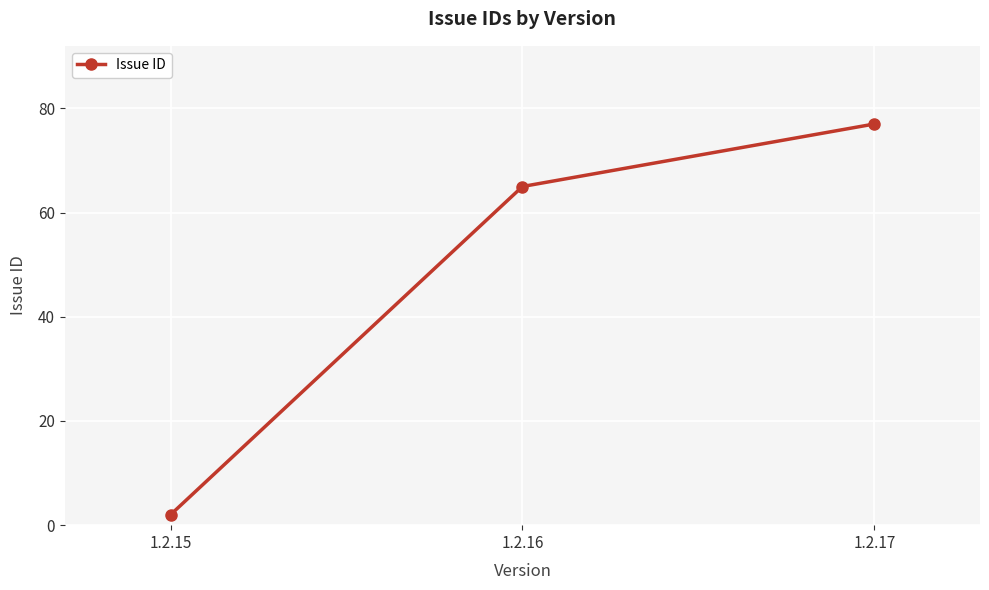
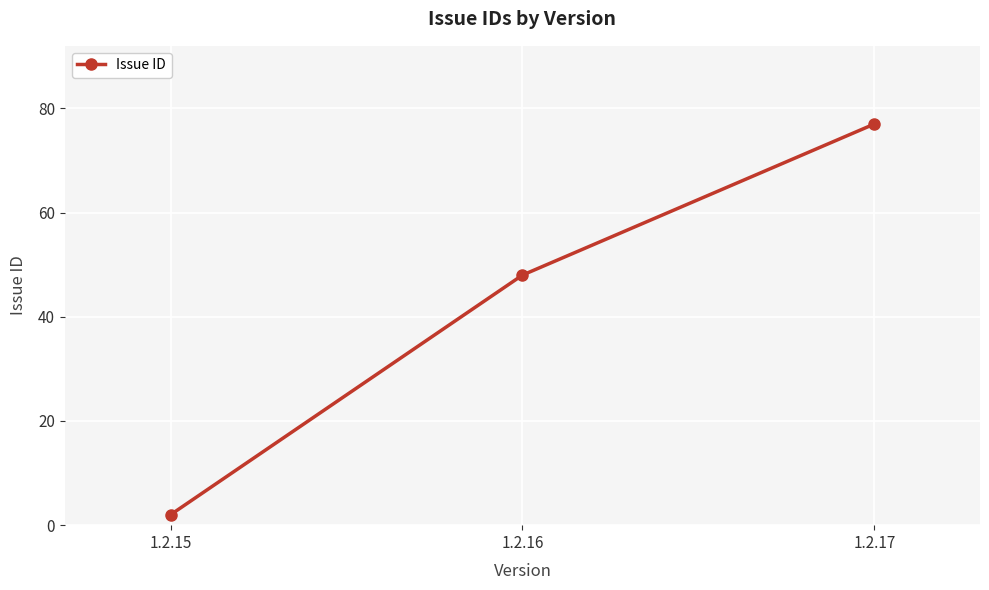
1.2.16: 65 -> 48
